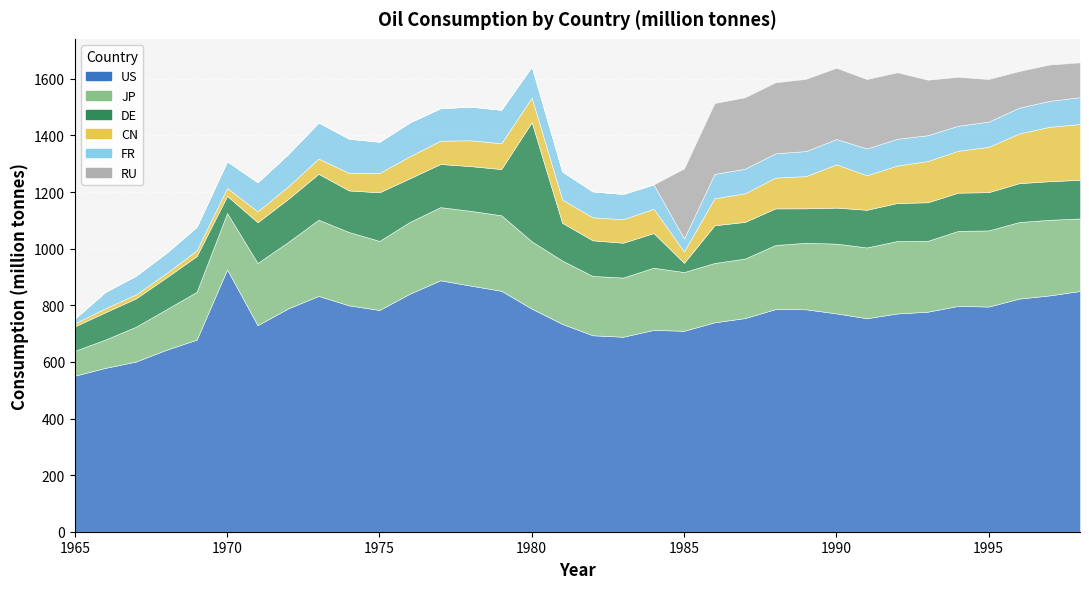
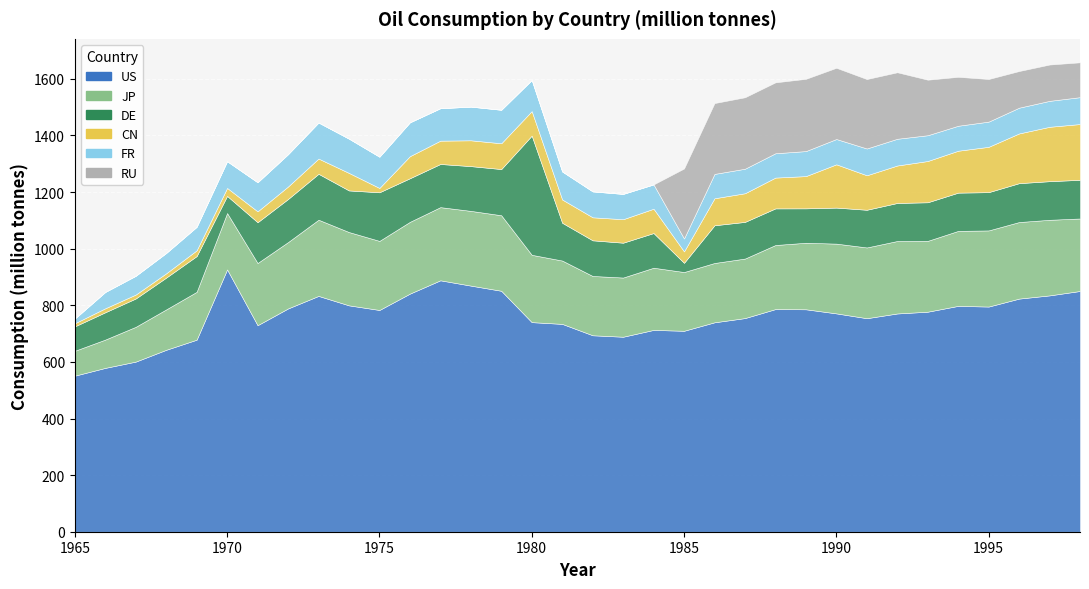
CN, 1975: 70 -> 20
US, 1980: 790 -> 740
